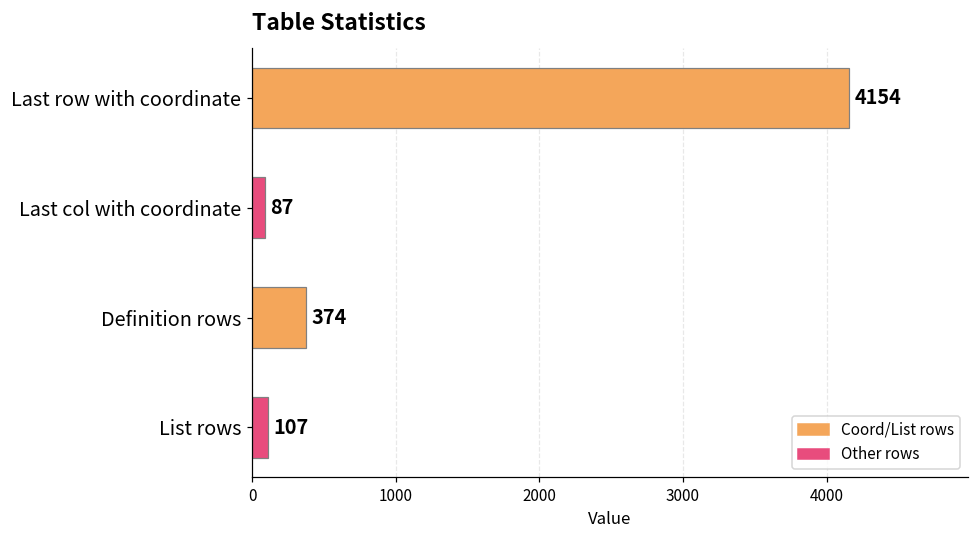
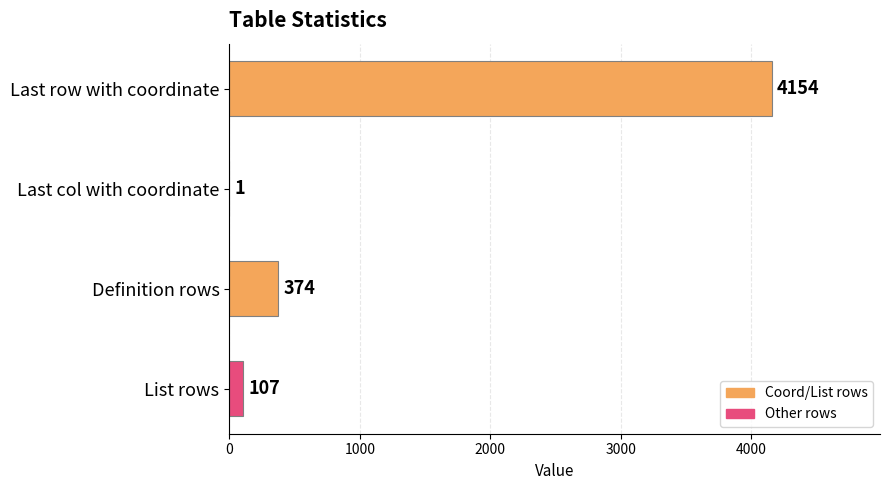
Last col with coordinate: 87 -> 1
